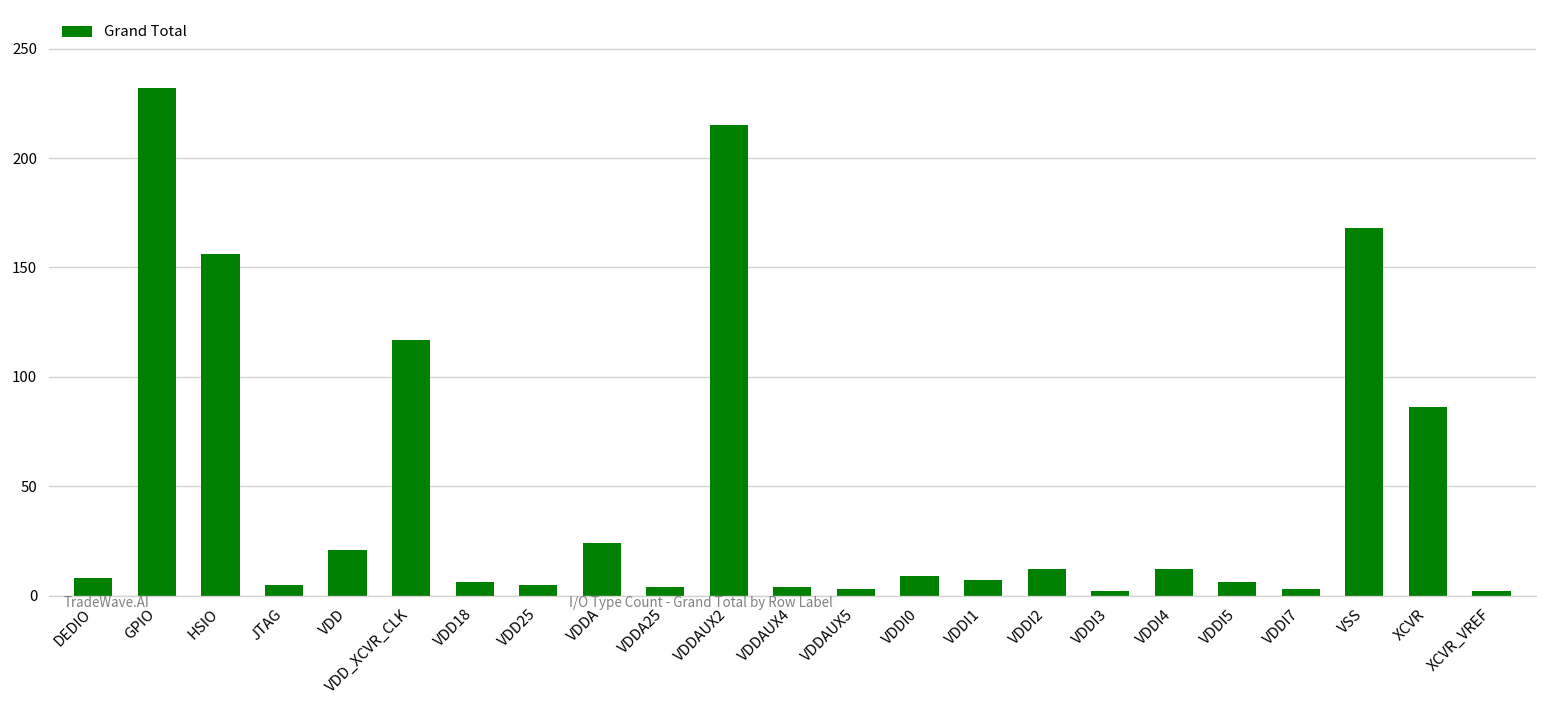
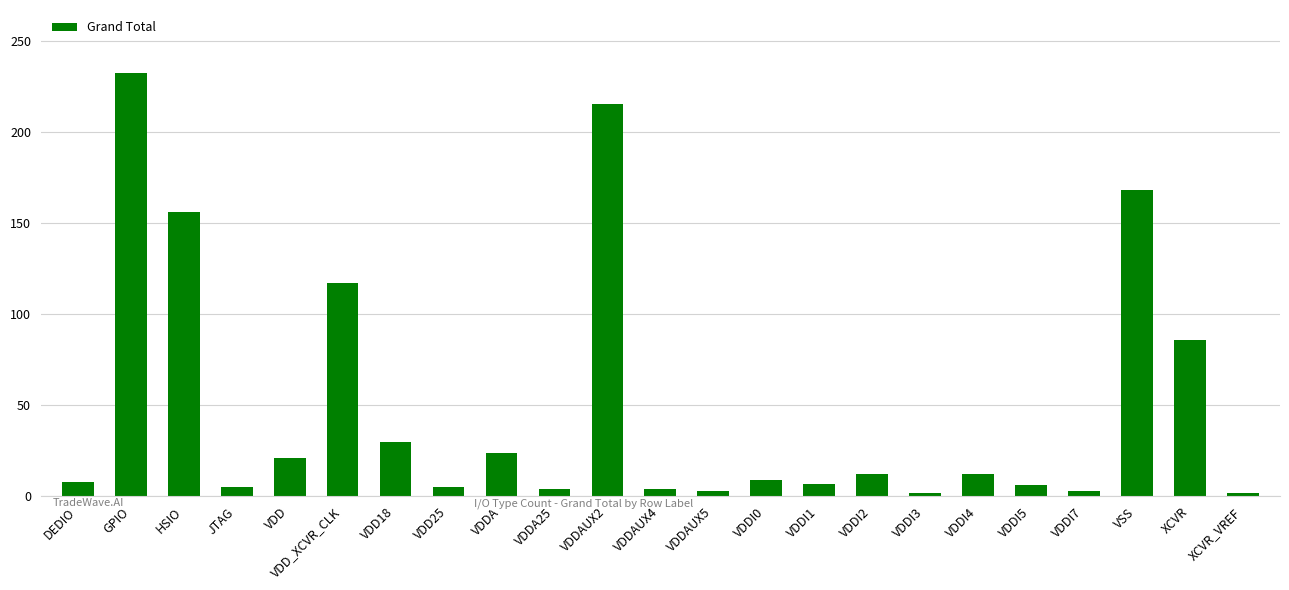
VDD18: 6 -> 30
